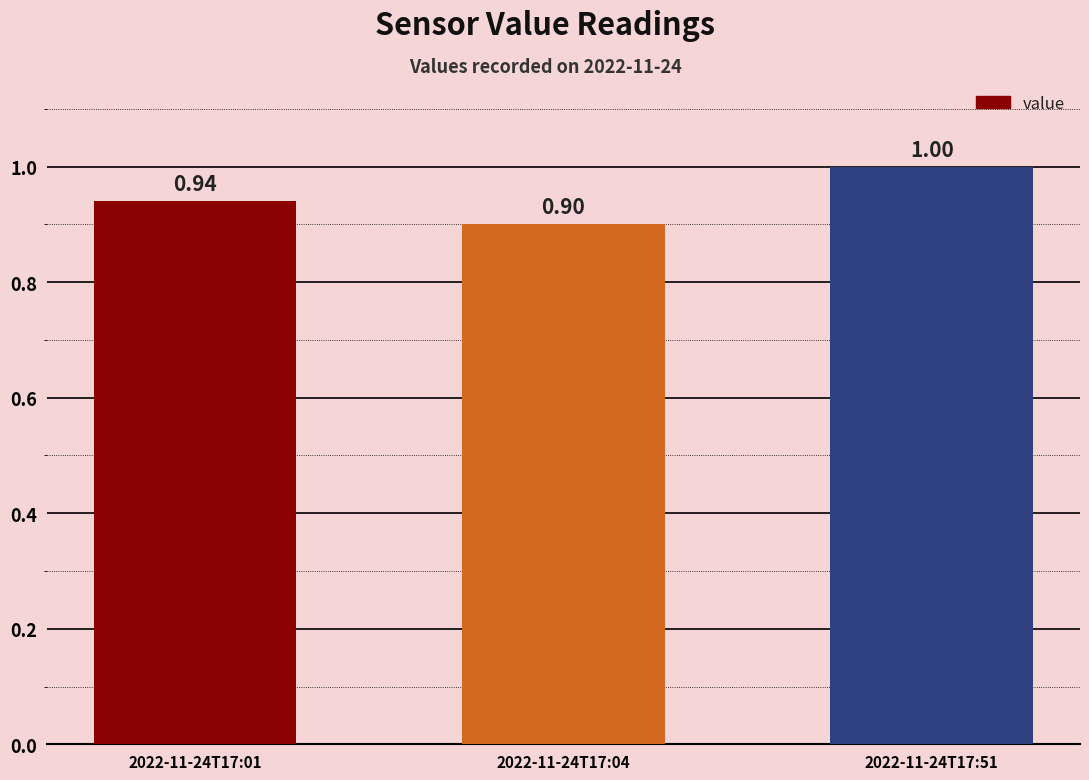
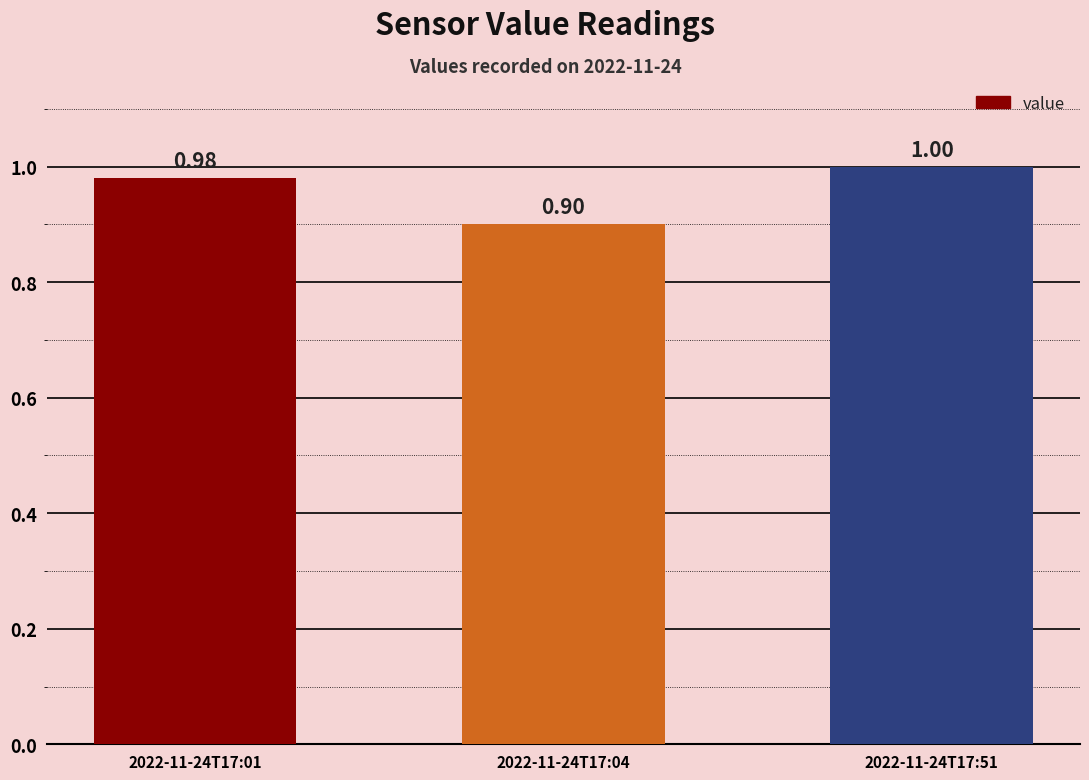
2022-11-24T17:01: 0.94 -> 0.98
